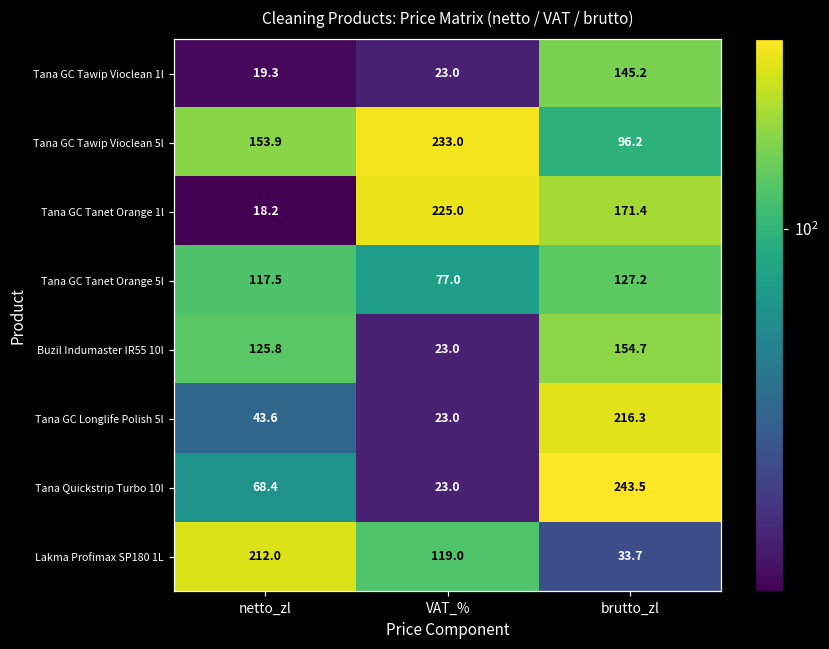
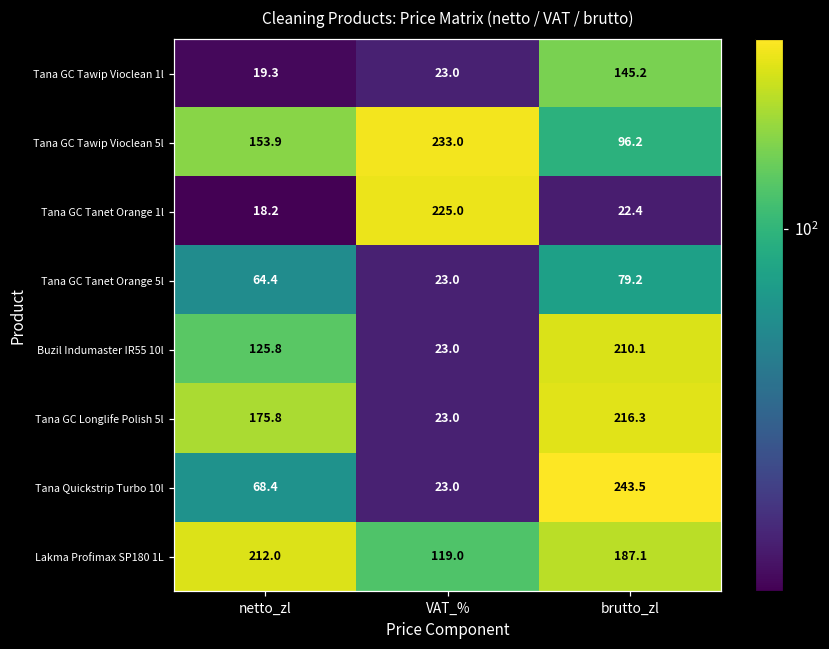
Tana GC Tanet Orange 1l, brutto_zl: 171.4 -> 22.4
Tana GC Tanet Orange 5l, netto_zl: 117.5 -> 64.4
Tana GC Tanet Orange 5l, VAT_%: 77.0 -> 23.0
Tana GC Tanet Orange 5l, brutto_zl: 127.2 -> 79.2
Buzil Indumaster IR55 10l, brutto_zl: 154.7 -> 210.1
Tana GC Longlife Polish 5l, netto_zl: 43.6 -> 175.8
Lakma Profimax SP180 1L, brutto_zl: 33.7 -> 187.1
